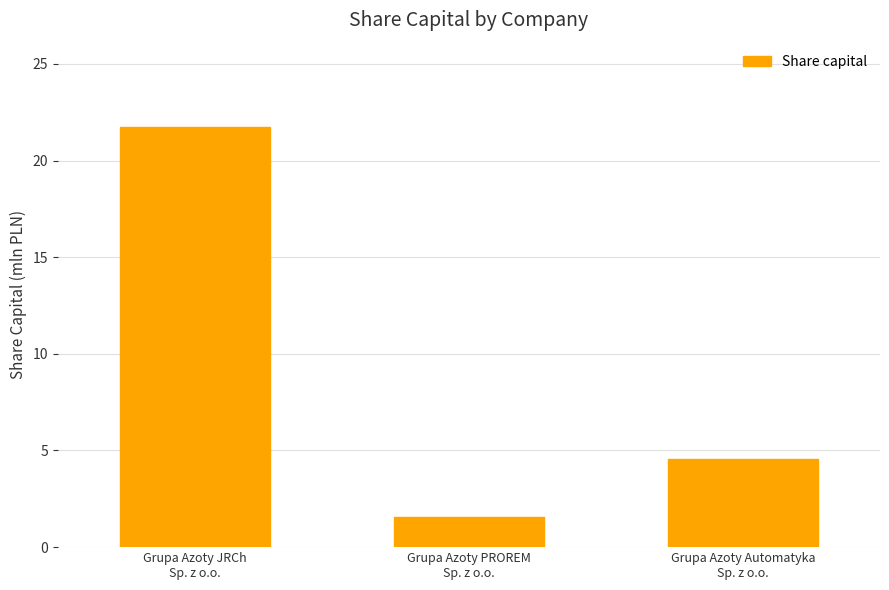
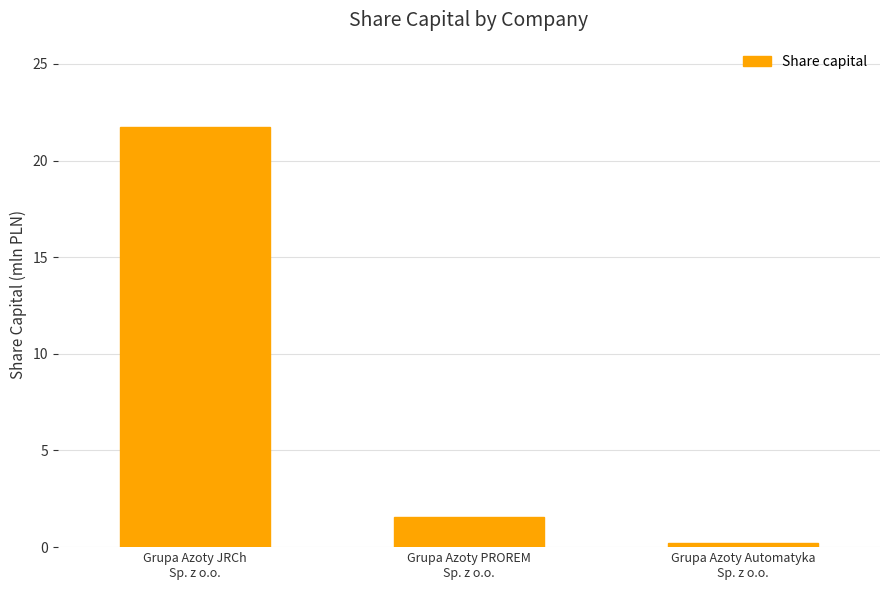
Grupa Azoty Automatyka Sp. z o.o.: 4.5 -> 0.2
